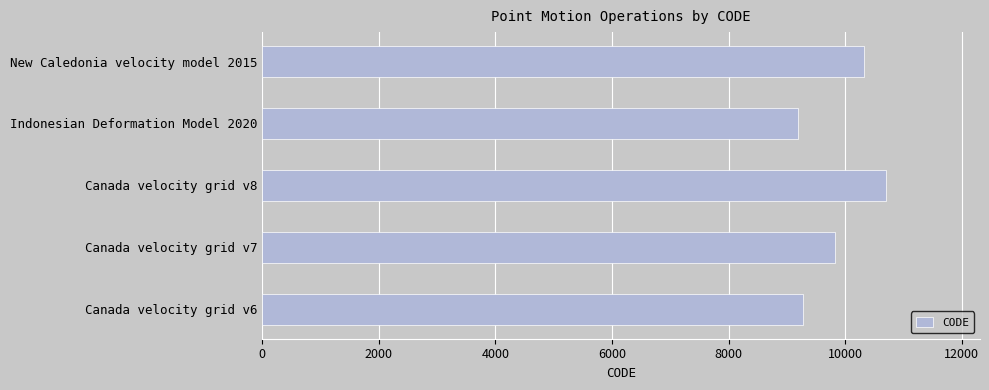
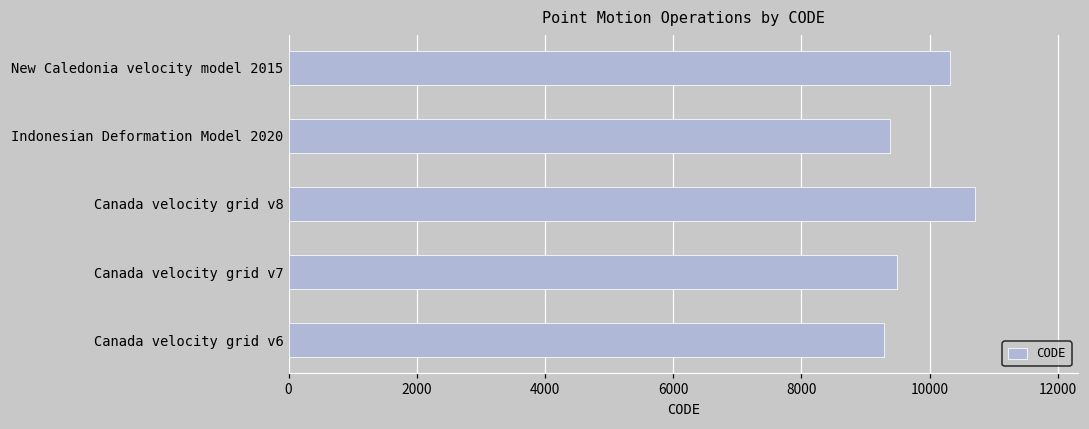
Indonesian Deformation Model 2020: 9200 -> 9400
Canada velocity grid v7: 9800 -> 9500
